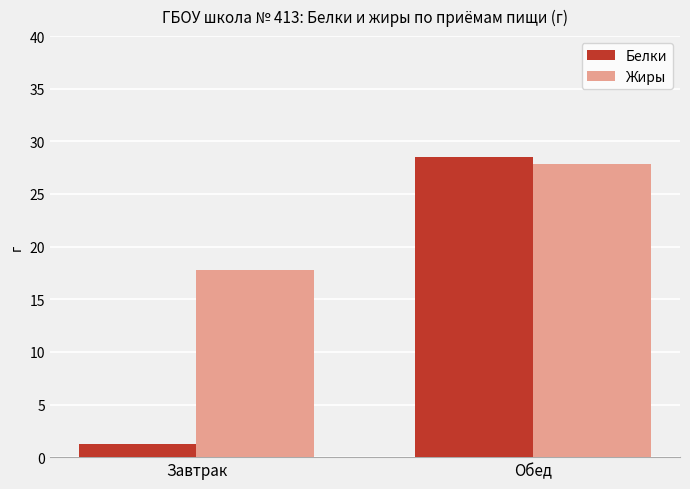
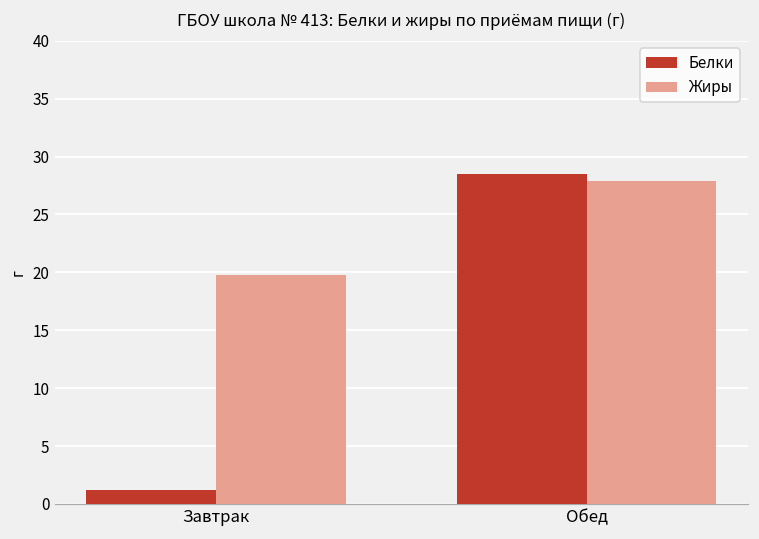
Жиры, Завтрак: 17.8 -> 19.8
